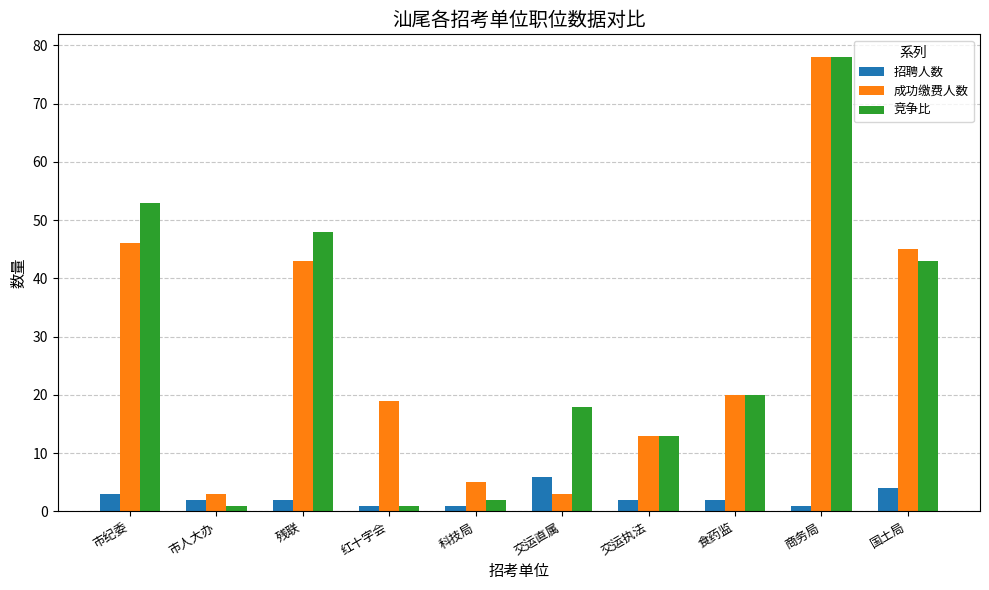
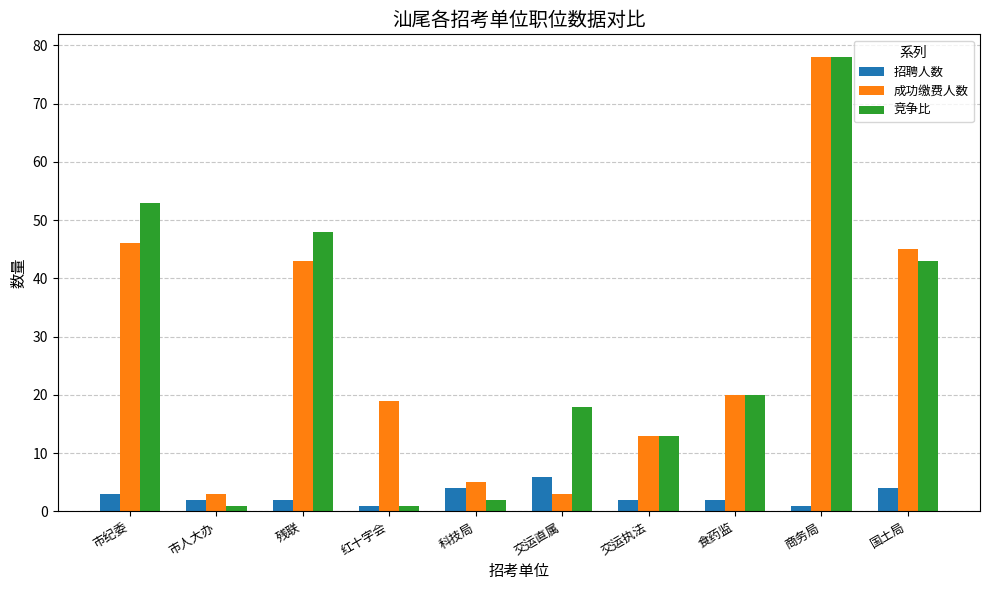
招聘人数, 科技局: 1 -> 4
